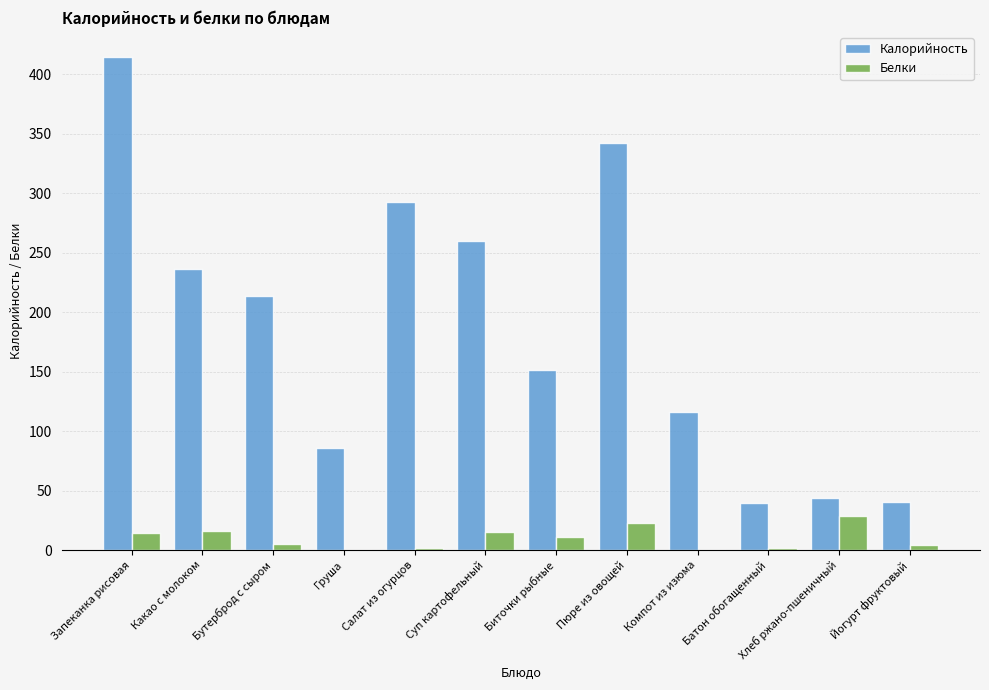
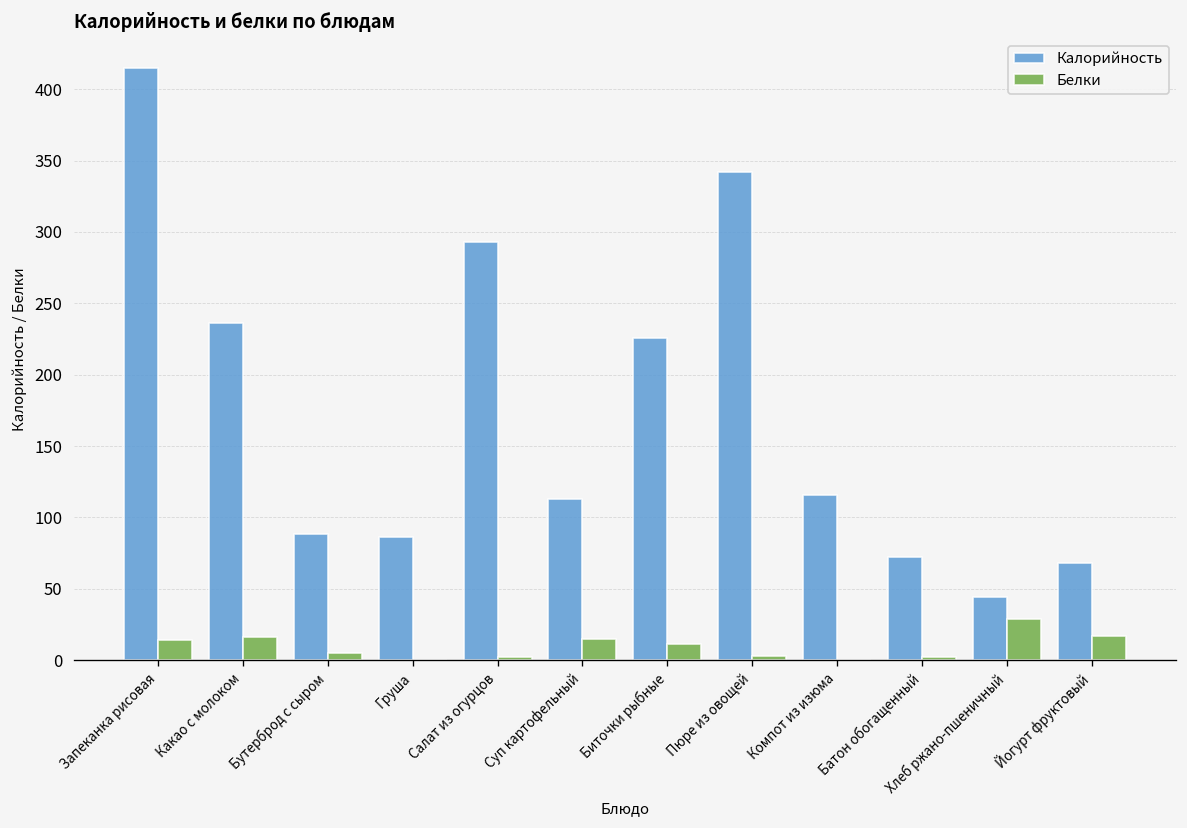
Калорийность, Бутерброд с сыром: 214 -> 88
Калорийность, Суп картофельный: 260 -> 113
Калорийность, Биточки рыбные: 151 -> 226
Белки, Пюре из овощей: 23 -> 3
Калорийность, Батон обогащенный: 39 -> 72
Калорийность, Йогурт фруктовый: 40 -> 68
Белки, Йогурт фруктовый: 4 -> 17
